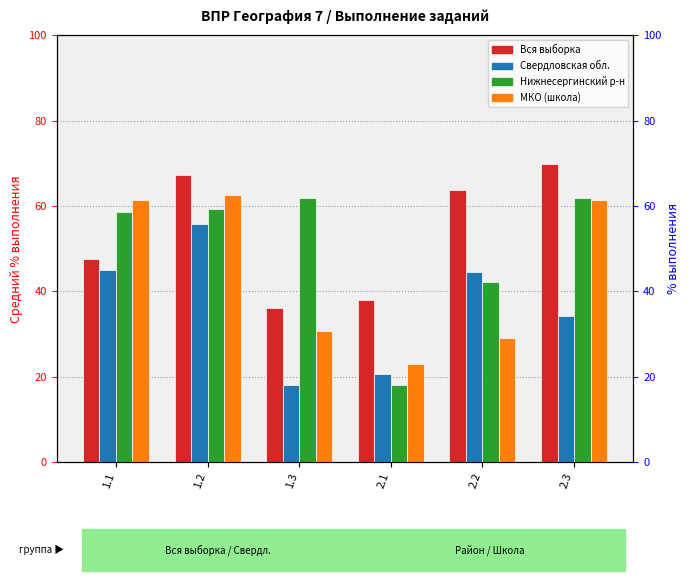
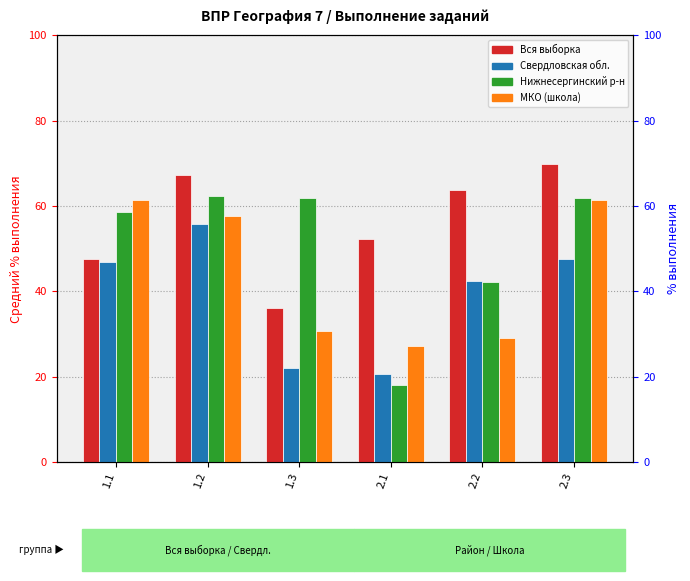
Свердловская обл., 1.1: 45 -> 47
Нижнесергинский р-н, 1.2: 59 -> 62
МКО (школа), 1.2: 63 -> 58
Свердловская обл., 1.3: 18 -> 22
Вся выборка, 2.1: 38 -> 52
МКО (школа), 2.1: 23 -> 27
Свердловская обл., 2.2: 45 -> 43
Свердловская обл., 2.3: 34 -> 48
